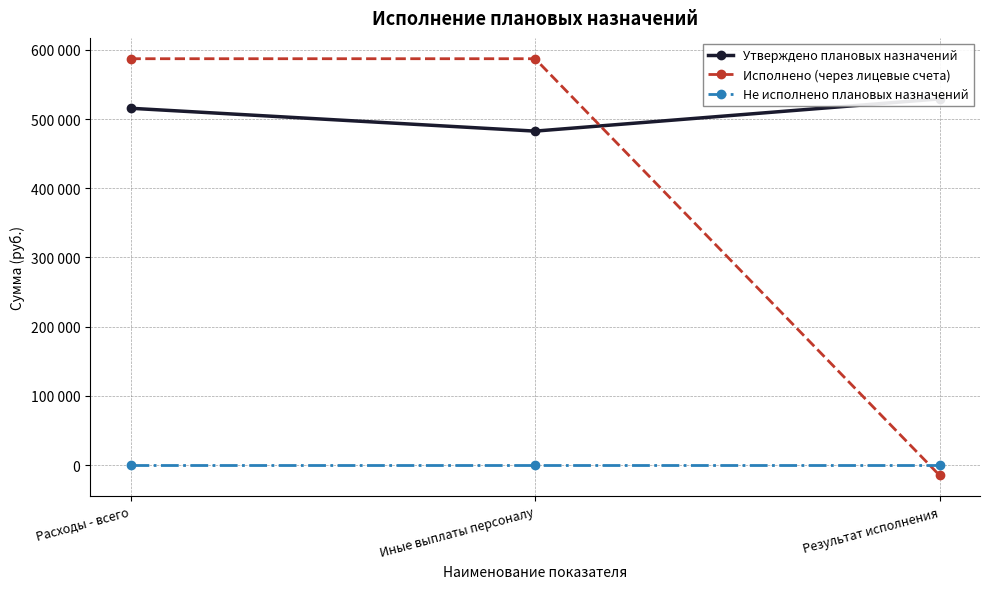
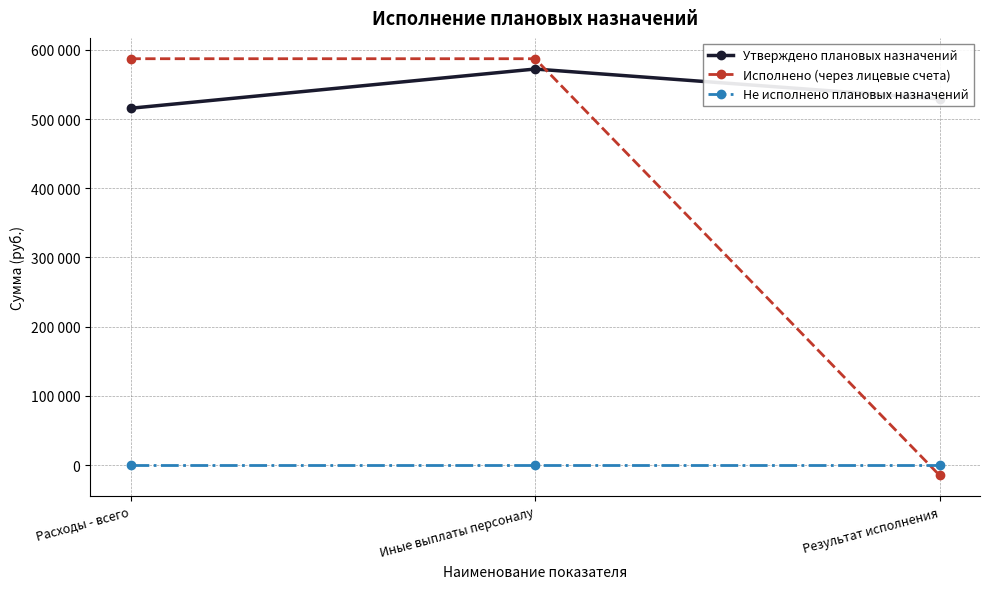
Утверждено плановых назначений, Иные выплаты персоналу: 480000 -> 570000
